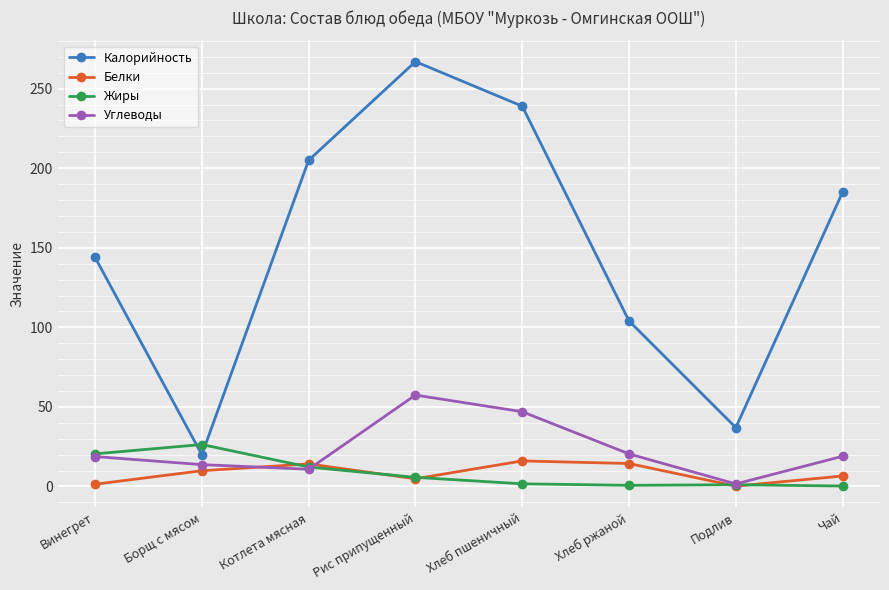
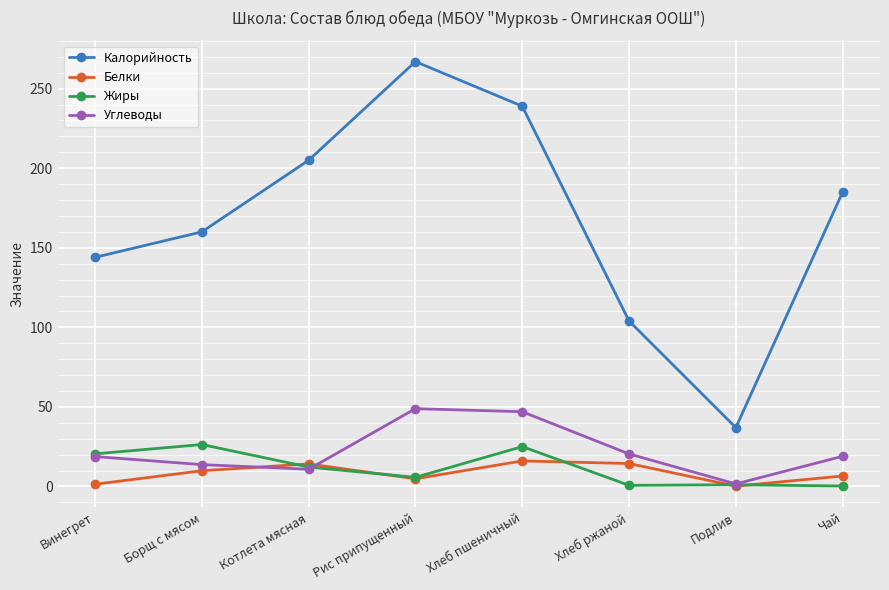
Калорийность, Борщ с мясом: 20 -> 160
Углеводы, Рис припущенный: 57 -> 49
Жиры, Хлеб пшеничный: 2 -> 25
